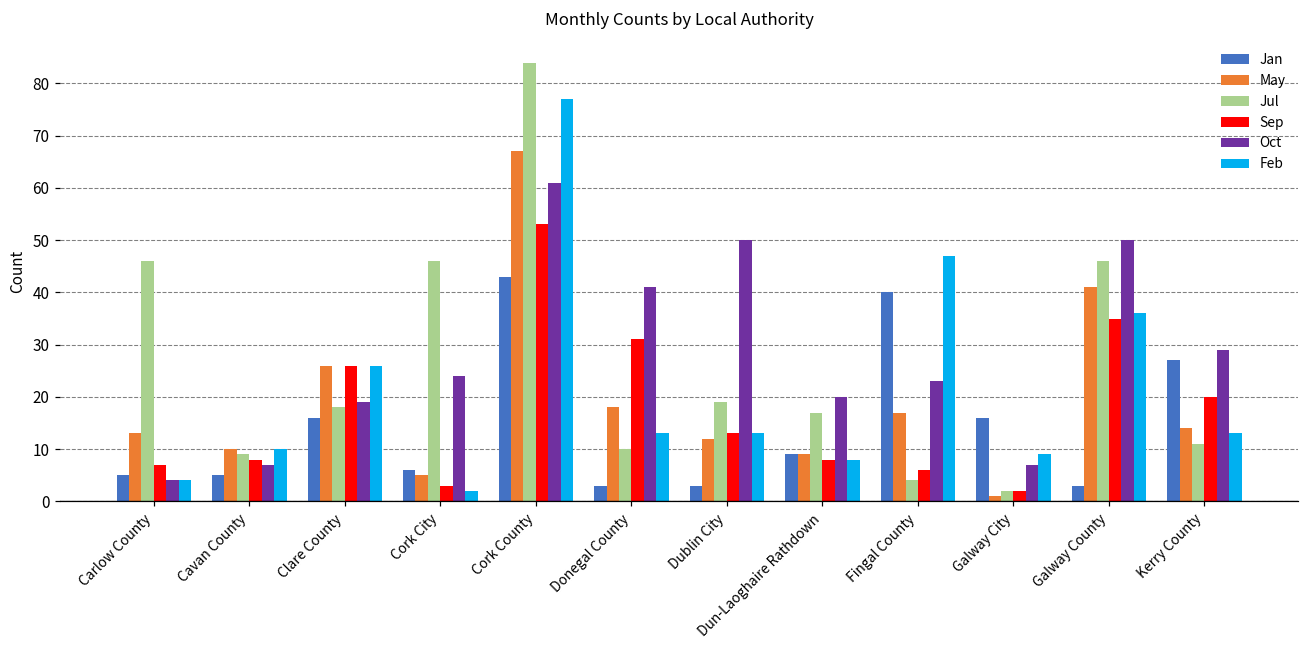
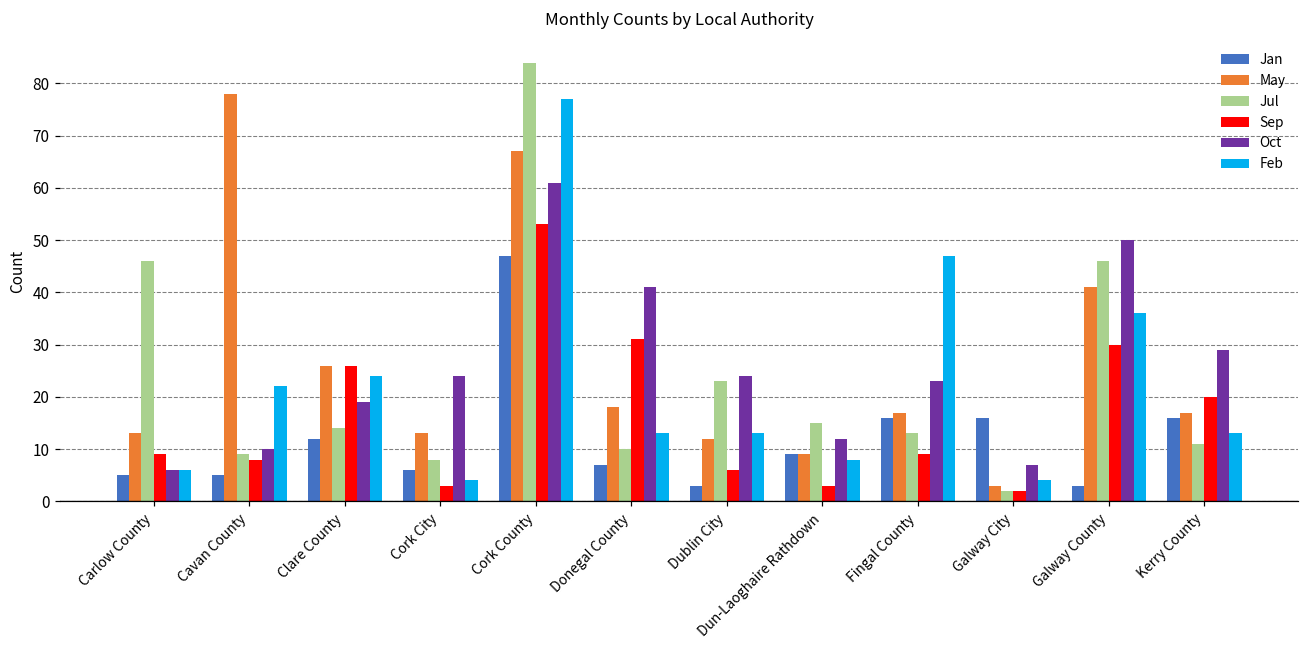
Sep, Carlow County: 7 -> 9
Oct, Carlow County: 4 -> 6
Feb, Carlow County: 4 -> 6
May, Cavan County: 10 -> 78
Oct, Cavan County: 7 -> 10
Feb, Cavan County: 10 -> 22
Jan, Clare County: 16 -> 12
Jul, Clare County: 18 -> 14
Feb, Clare County: 26 -> 24
May, Cork City: 5 -> 13
Jul, Cork City: 46 -> 8
Feb, Cork City: 2 -> 4
Jan, Cork County: 43 -> 47
Jan, Donegal County: 3 -> 7
Jul, Dublin City: 19 -> 23
Sep, Dublin City: 13 -> 6
Oct, Dublin City: 50 -> 24
Jul, Dun-Laoghaire Rathdown: 17 -> 15
Sep, Dun-Laoghaire Rathdown: 8 -> 3
Oct, Dun-Laoghaire Rathdown: 20 -> 12
Jan, Fingal County: 40 -> 16
Jul, Fingal County: 4 -> 13
Sep, Fingal County: 6 -> 9
May, Galway City: 1 -> 3
Feb, Galway City: 9 -> 4
Sep, Galway County: 35 -> 30
Jan, Kerry County: 27 -> 16
May, Kerry County: 14 -> 17
